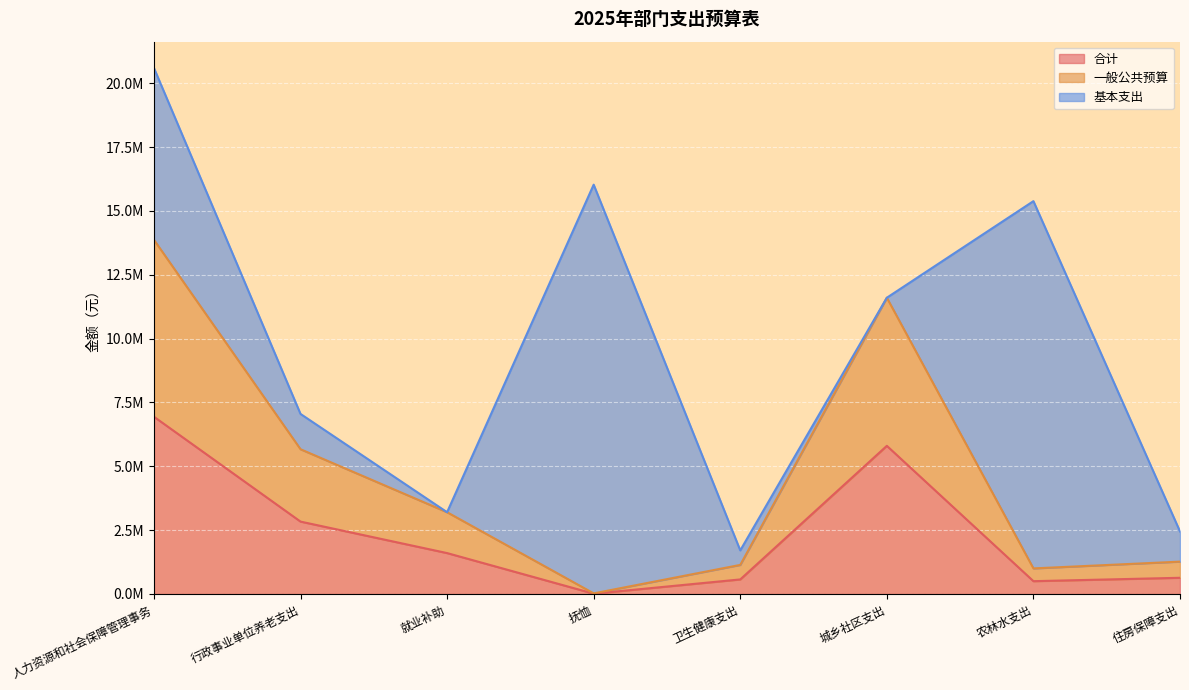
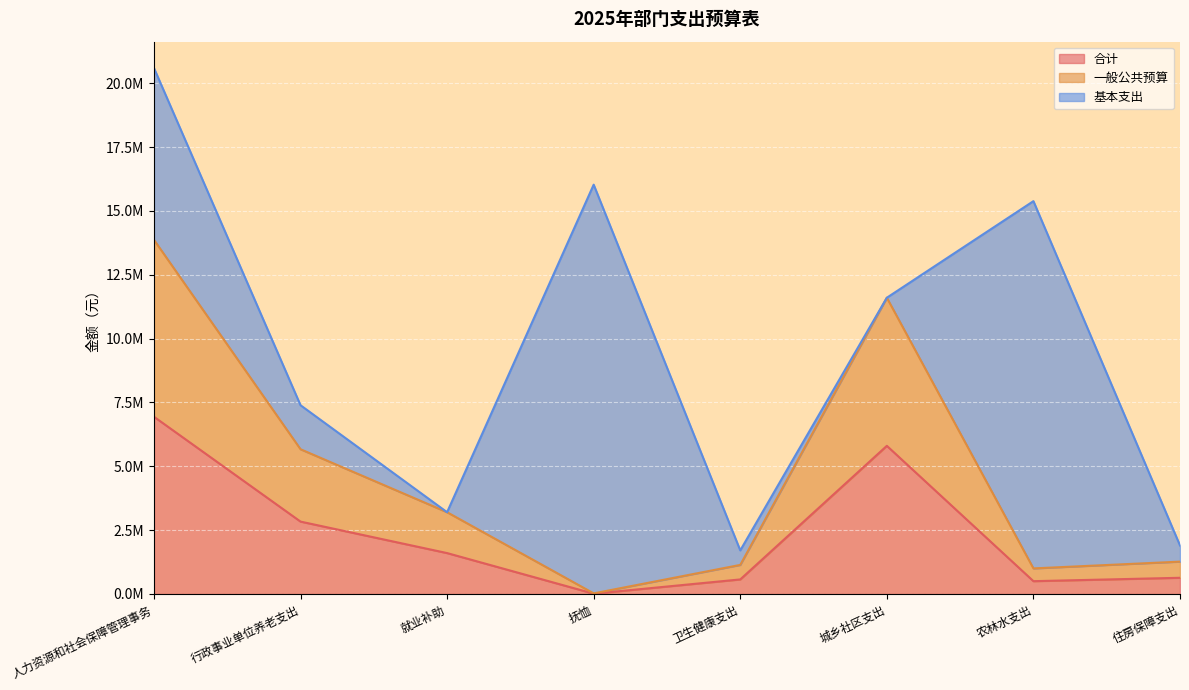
基本支出, 行政事业单位养老支出: 1400000 -> 1700000
基本支出, 住房保障支出: 1200000 -> 600000
